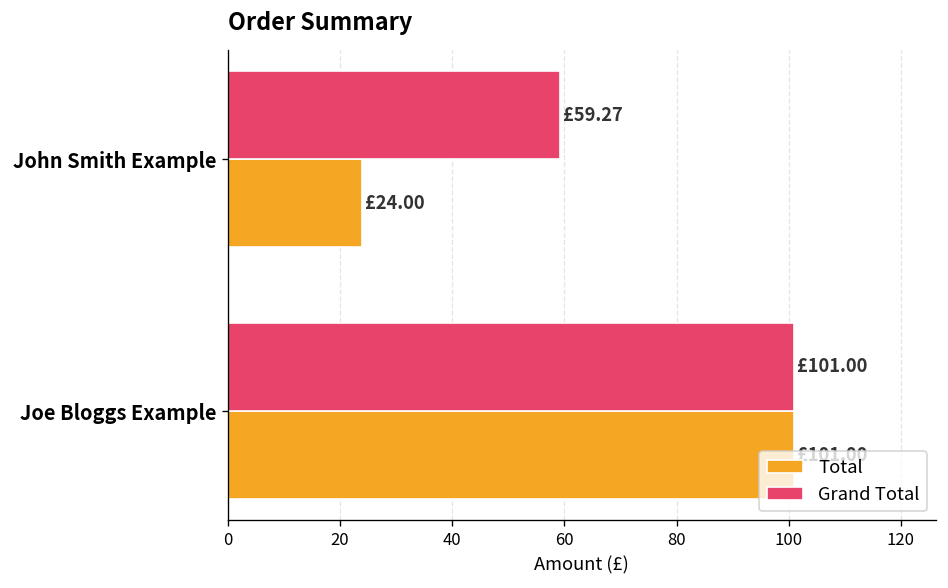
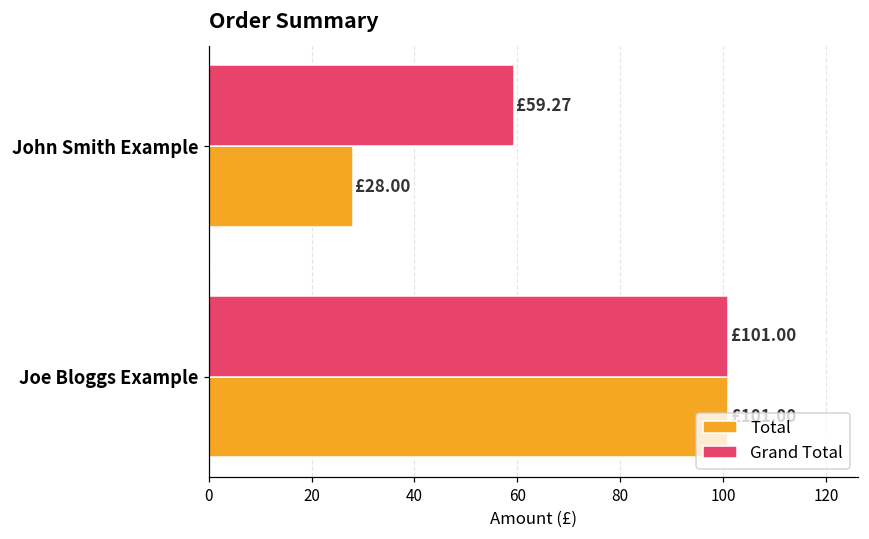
Total, John Smith Example: £24.00 -> £28.00
